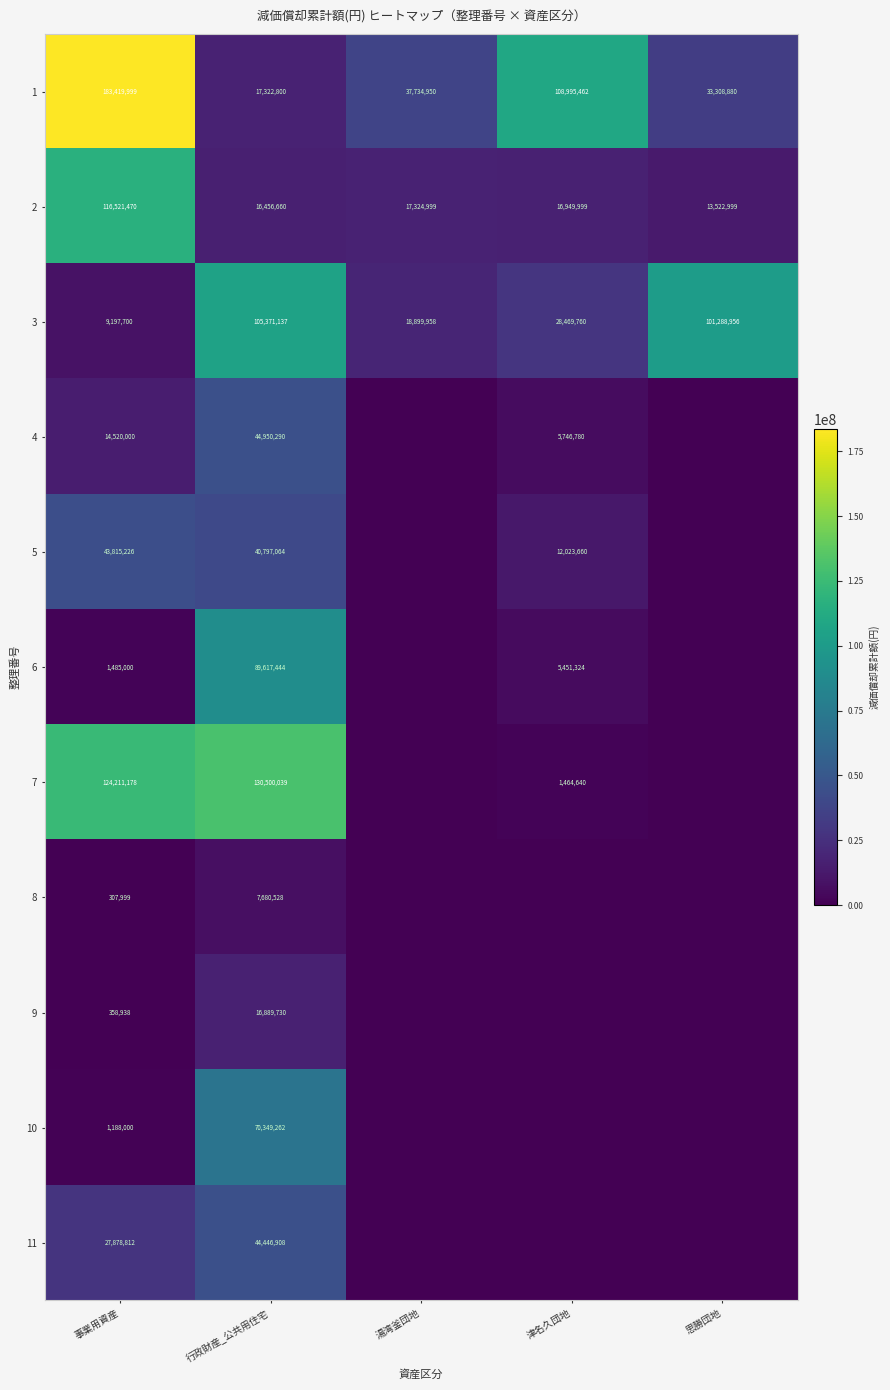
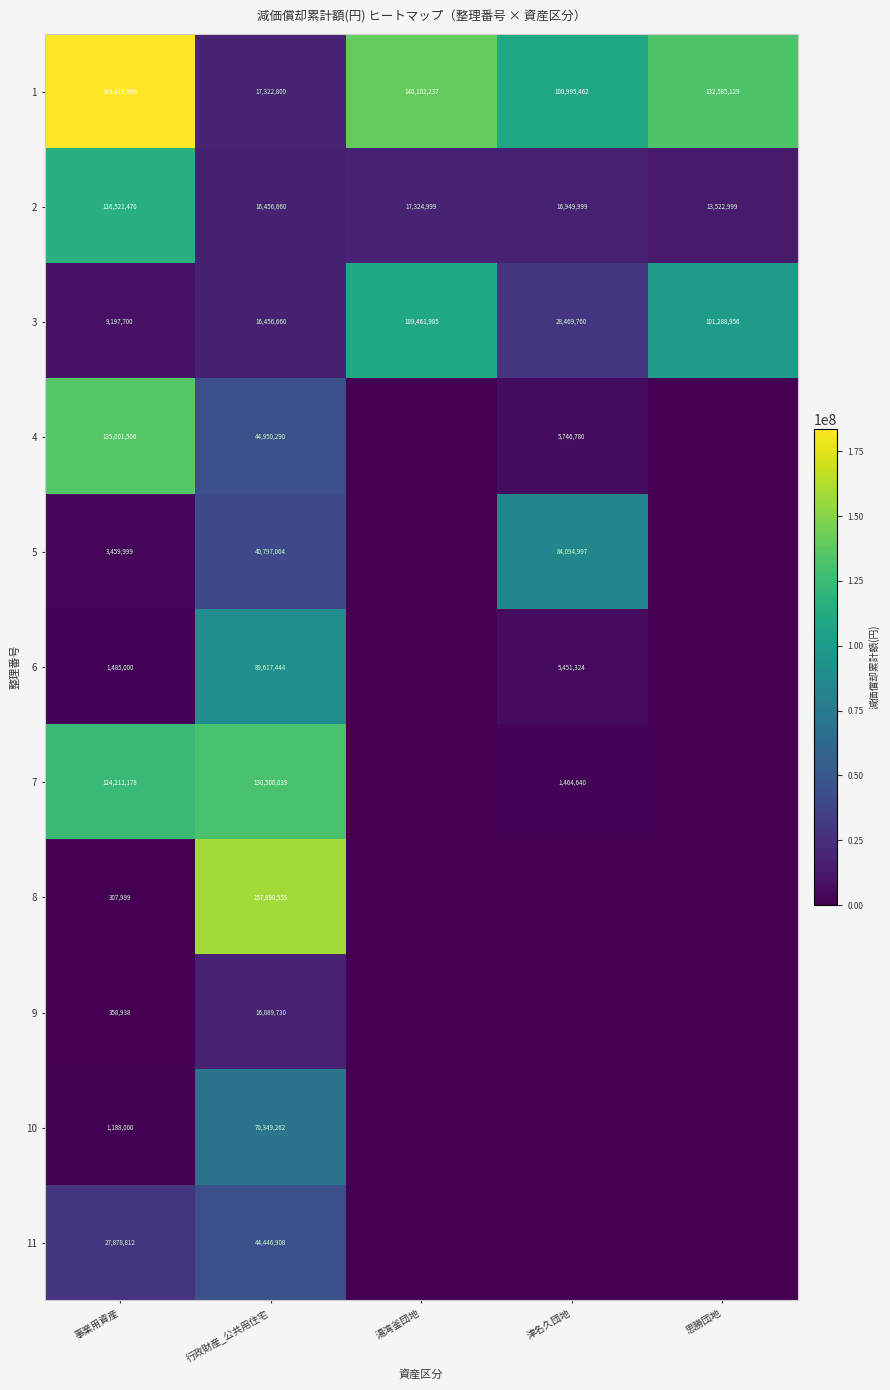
1, 湯湾釜団地: 37,734,950 -> 140,102,237
1, 思勝団地: 33,308,880 -> 132,585,129
3, 行政財産_公共用住宅: 105,371,137 -> 16,456,660
3, 湯湾釜団地: 18,899,958 -> 109,461,985
4, 事業用資産: 14,520,000 -> 135,001,506
5, 事業用資産: 43,815,226 -> 3,459,999
5, 津名久団地: 12,023,660 -> 84,094,997
8, 行政財産_公共用住宅: 7,680,528 -> 157,890,555
